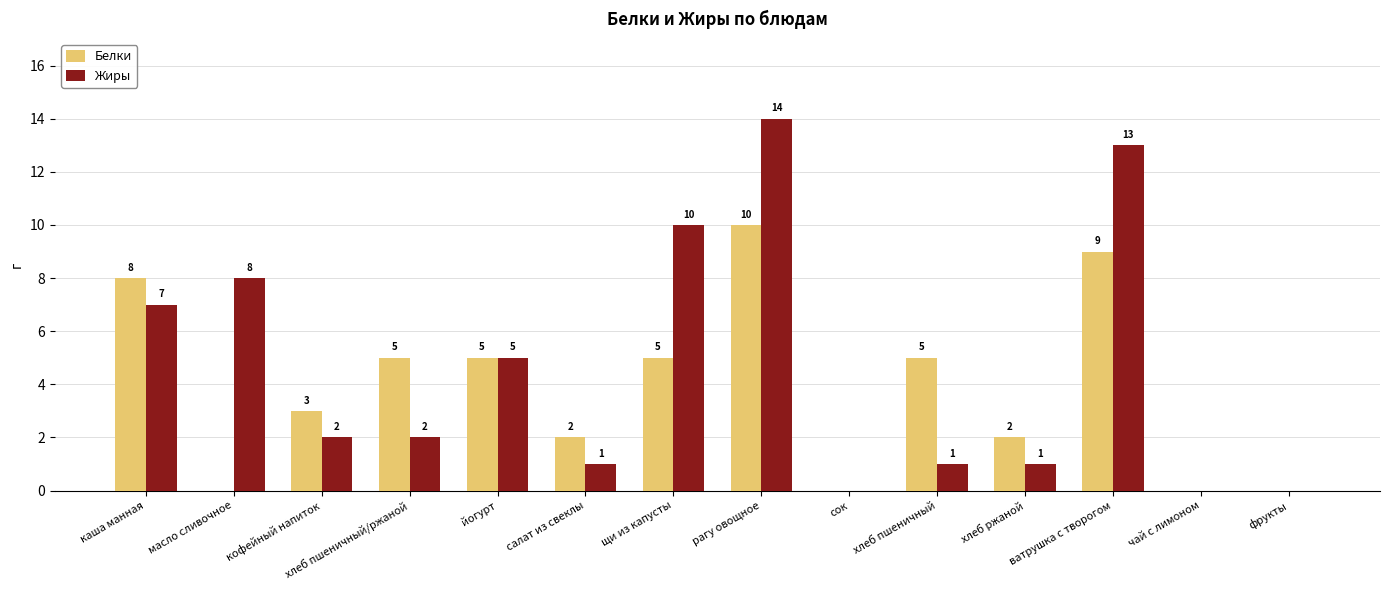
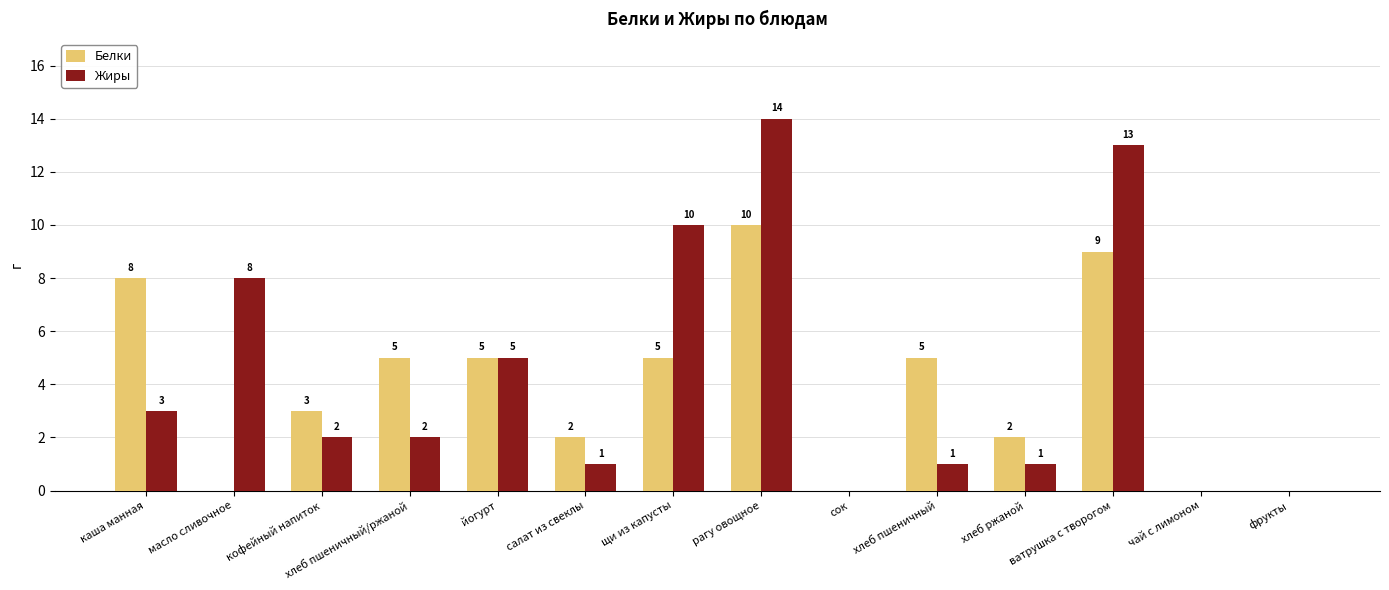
Жиры, каша манная: 7 -> 3
